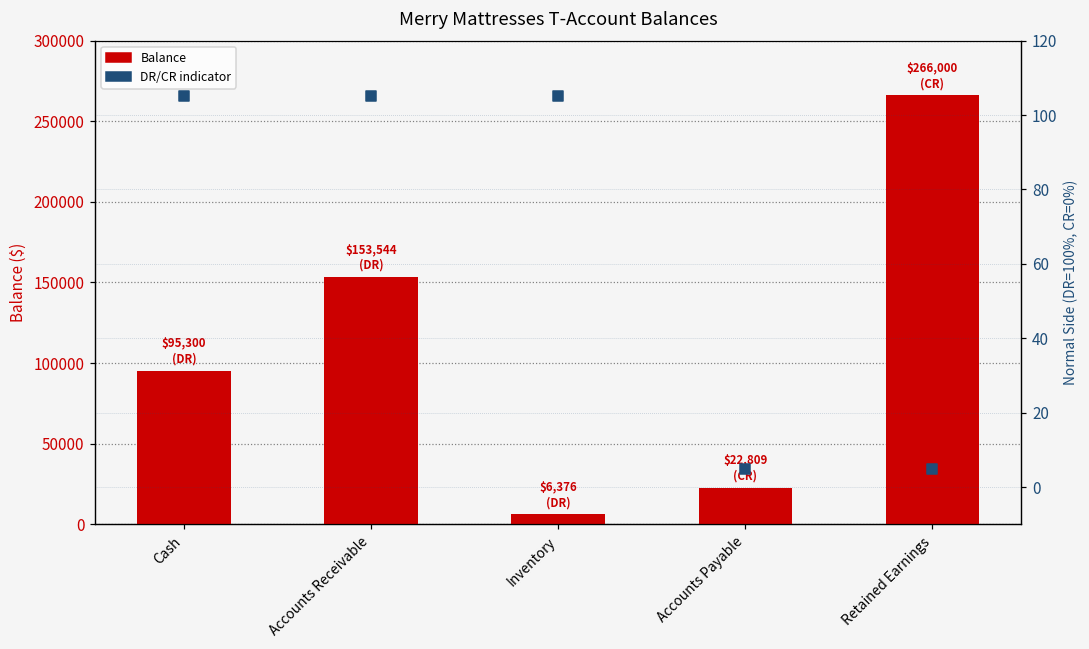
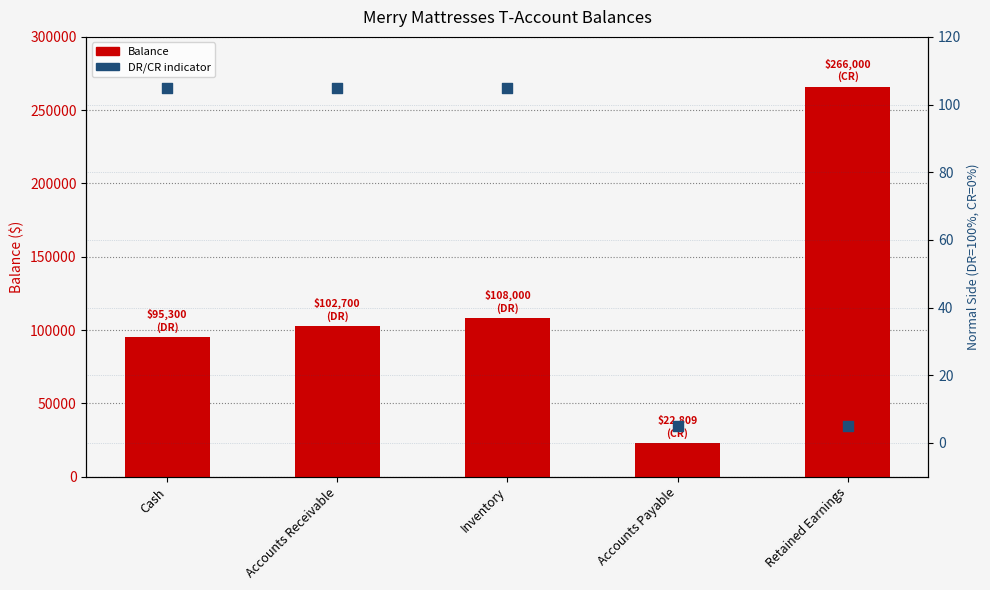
Balance, Accounts Receivable: $153,544 -> $102,700
Balance, Inventory: $6,376 -> $108,000
